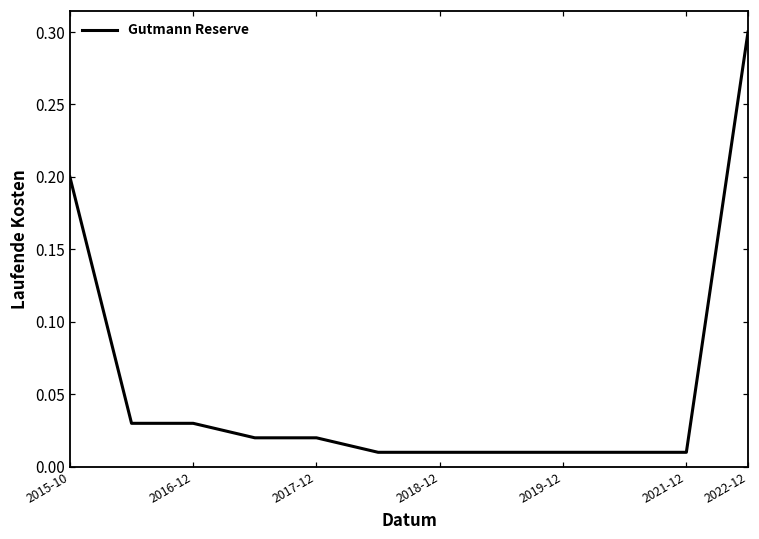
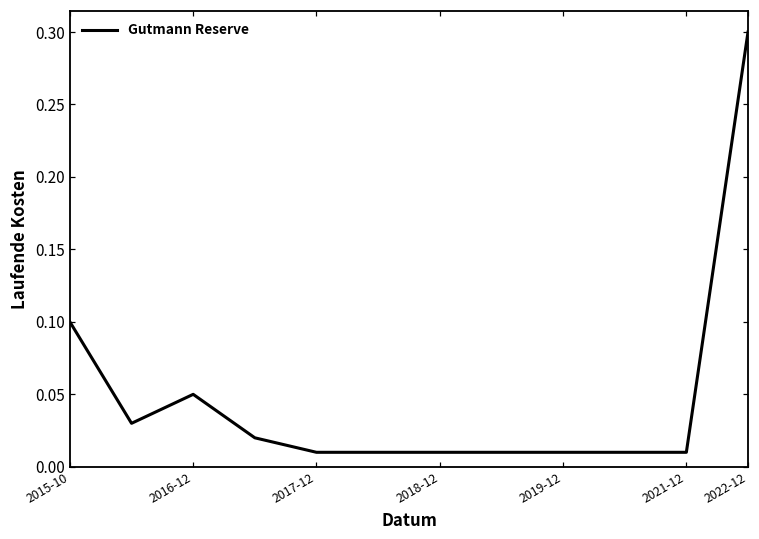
2015-10: 0.2 -> 0.1
2016-12: 0.03 -> 0.05
2017-12: 0.02 -> 0.01
